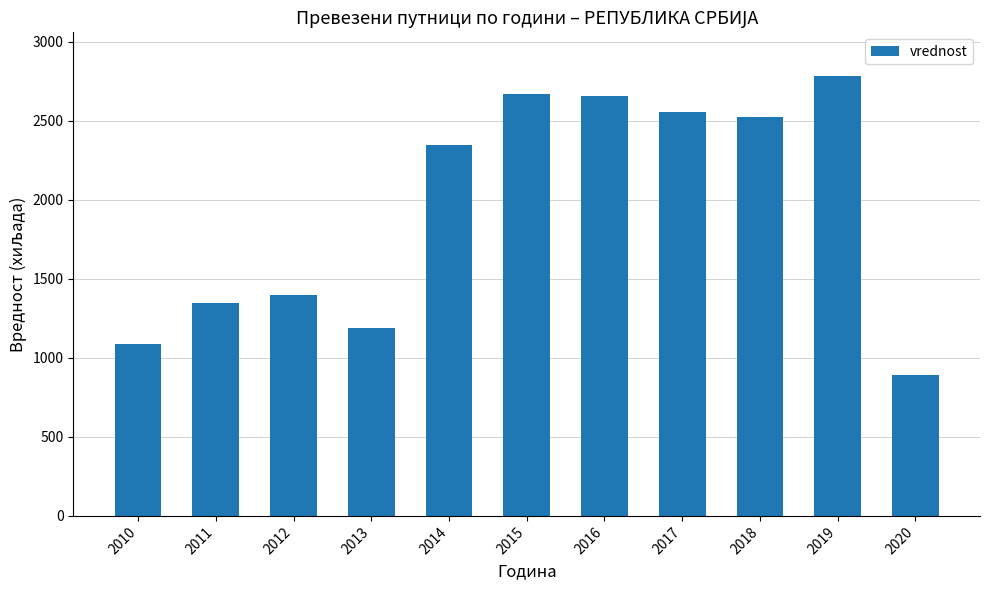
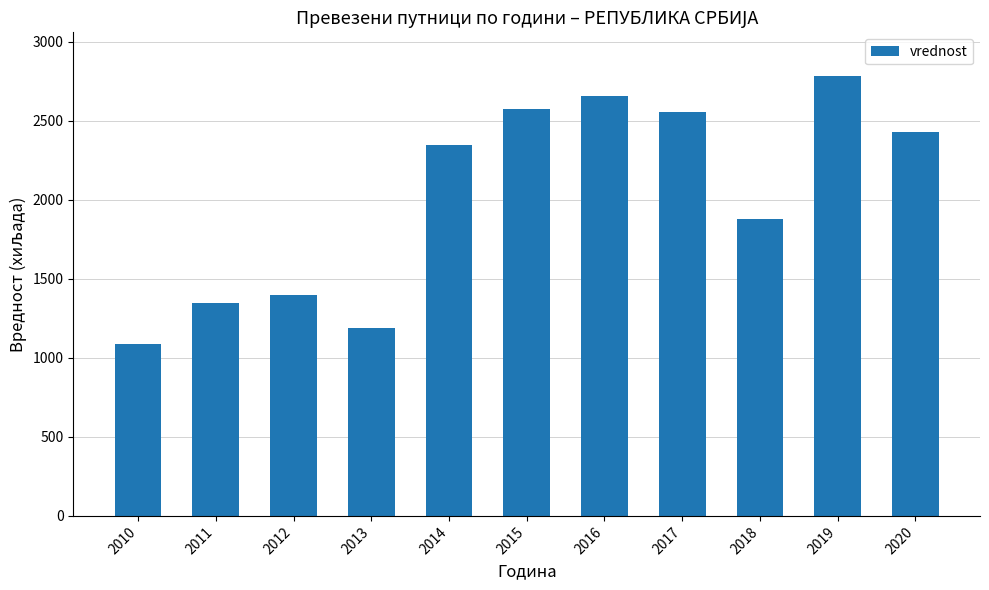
2015: 2670 -> 2580
2018: 2520 -> 1880
2020: 890 -> 2430
